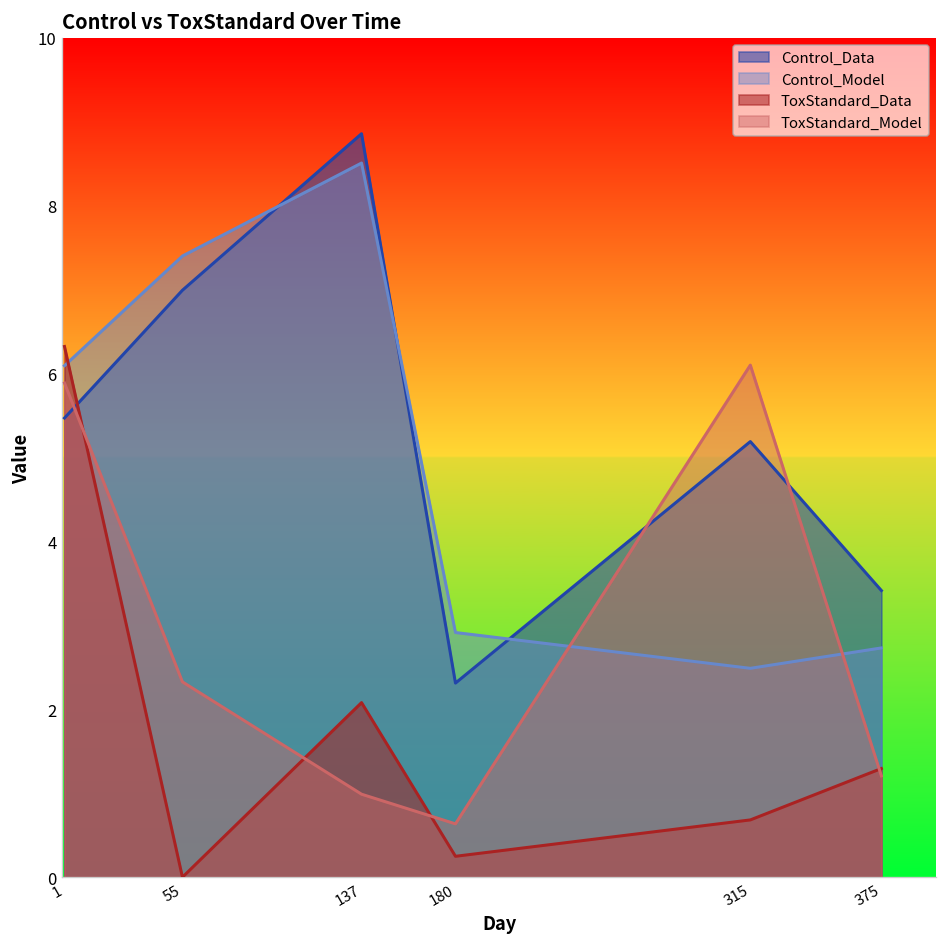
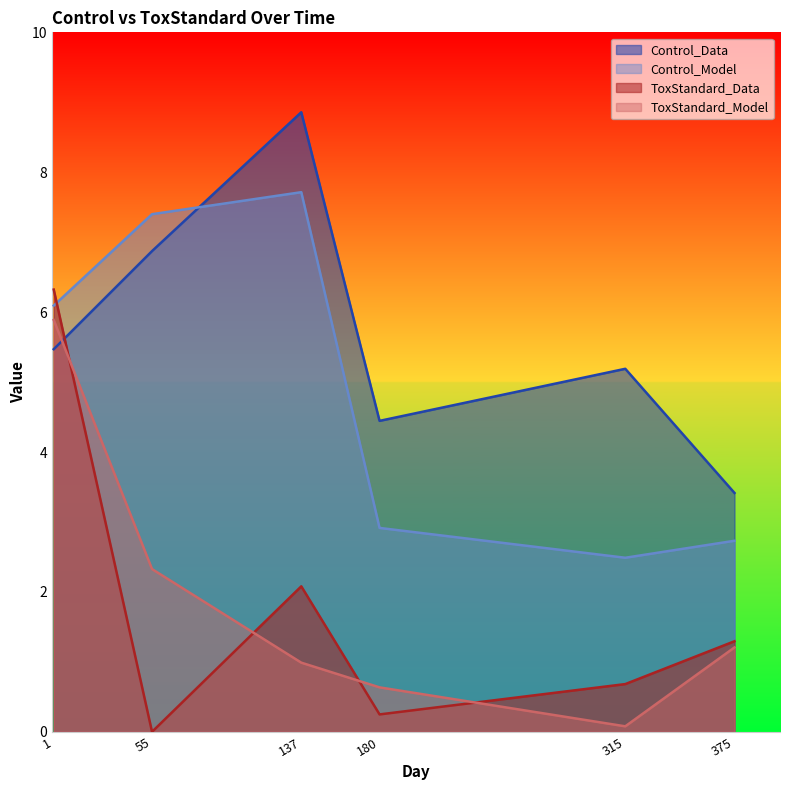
Control_Data, 55: 7.0 -> 6.9
Control_Model, 137: 8.5 -> 7.7
Control_Data, 180: 2.3 -> 4.4
ToxStandard_Model, 315: 6.1 -> 0.1
